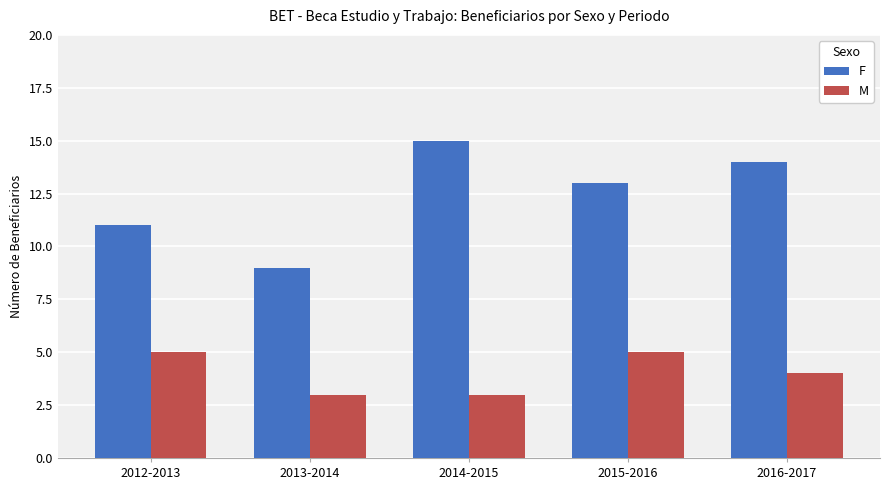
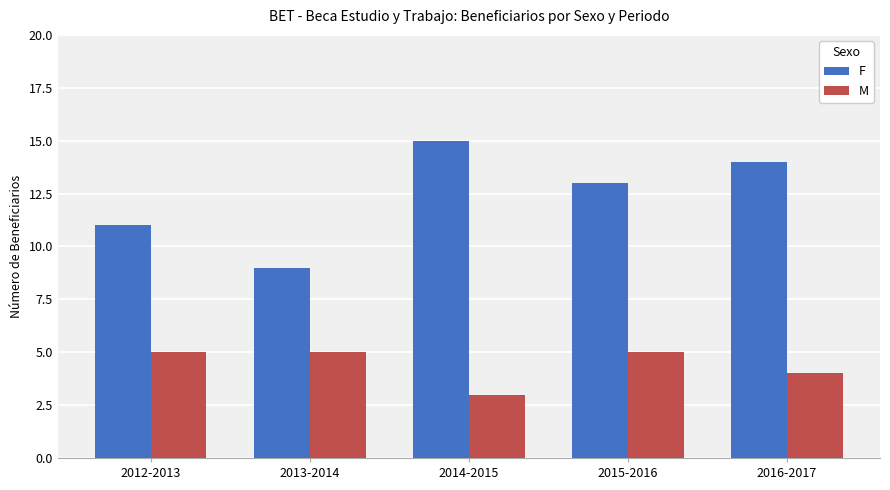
M, 2013-2014: 3 -> 5
